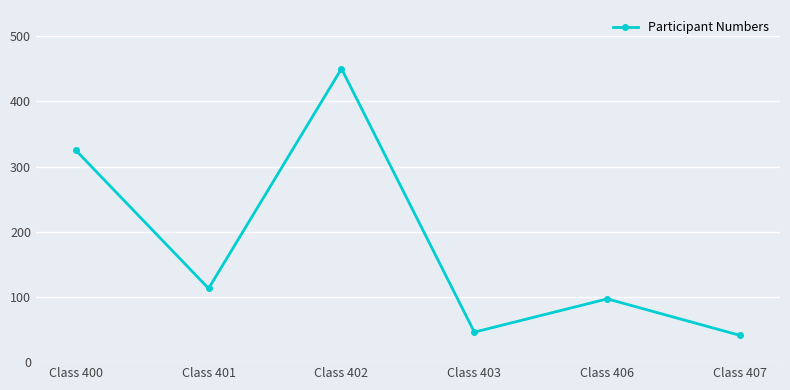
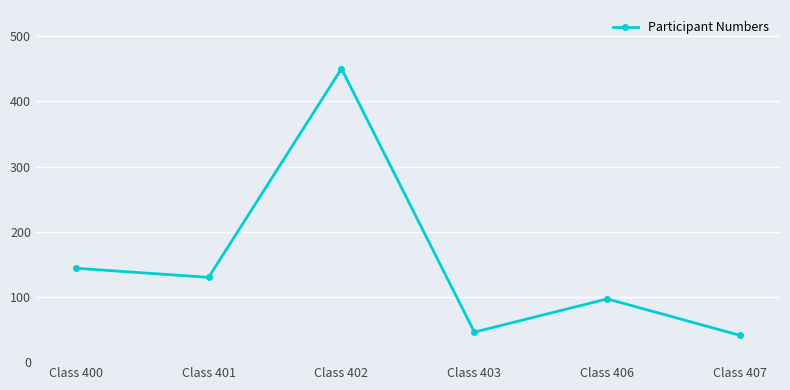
Class 400: 330 -> 140
Class 401: 110 -> 130
